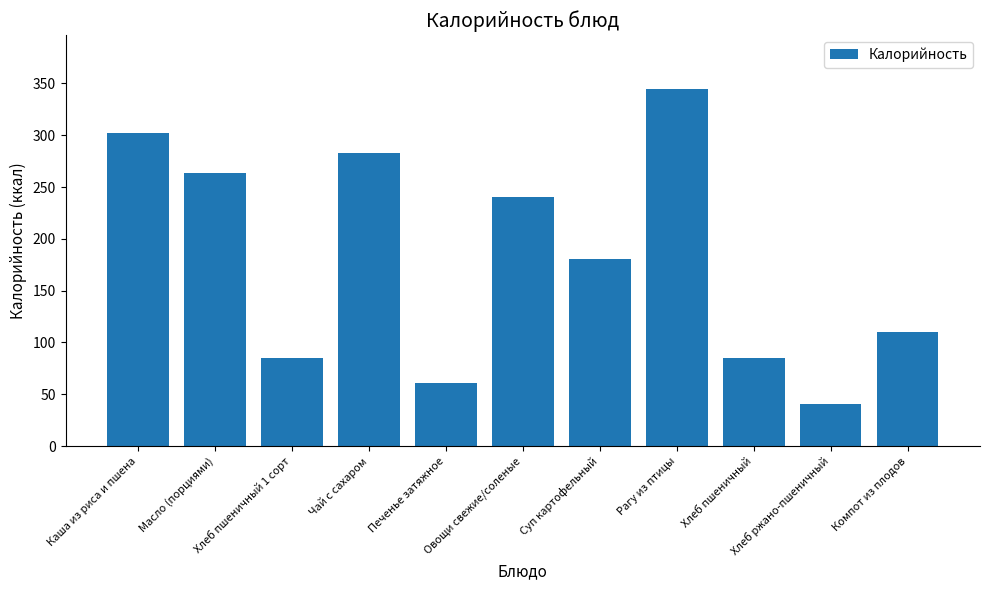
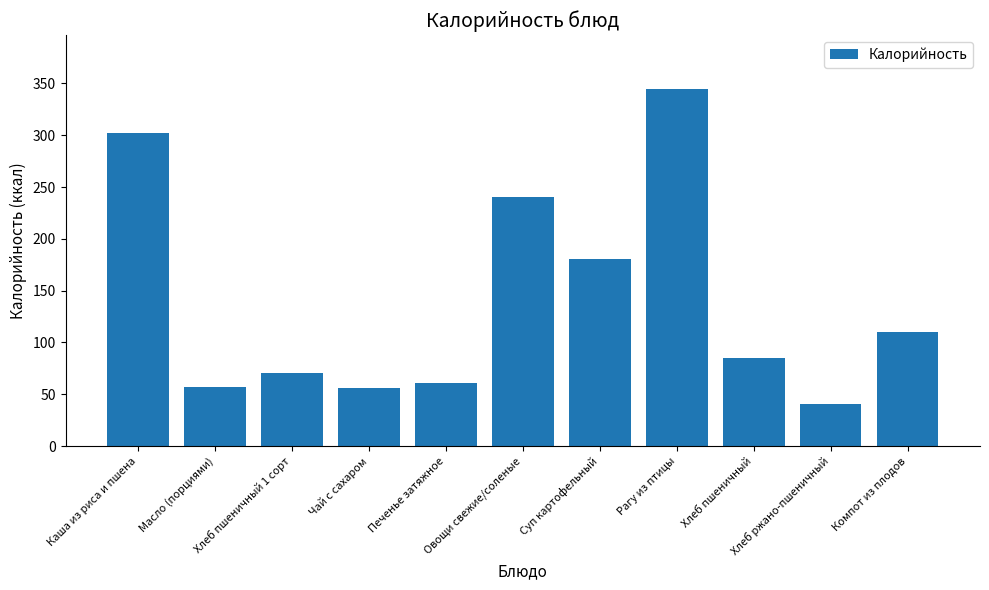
Масло (порциями): 264 -> 57
Хлеб пшеничный 1 сорт: 85 -> 70
Чай с сахаром: 283 -> 56
